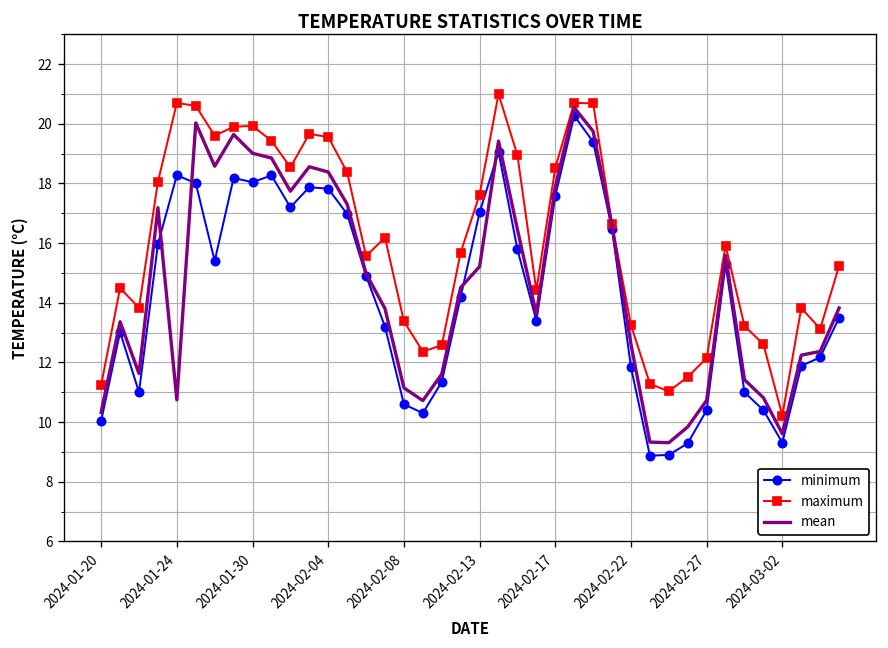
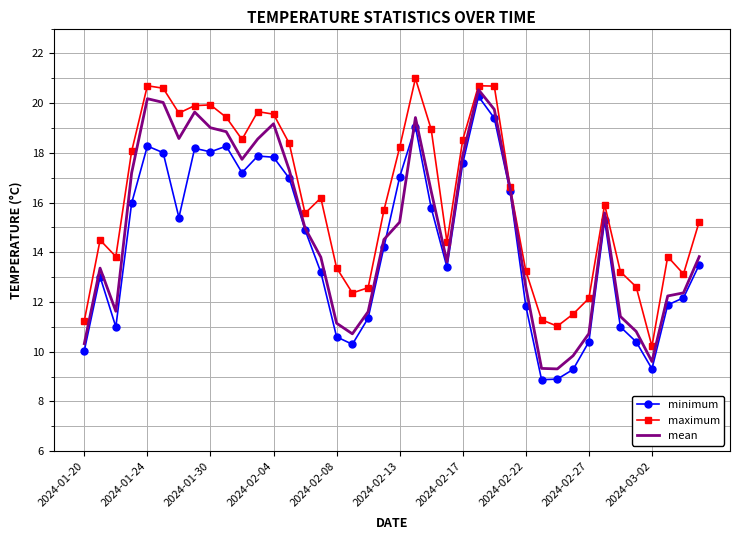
mean, 2024-01-24: 10.7 -> 20.2
mean, 2024-02-04: 18.4 -> 19.2
maximum, 2024-02-13: 17.6 -> 18.2
